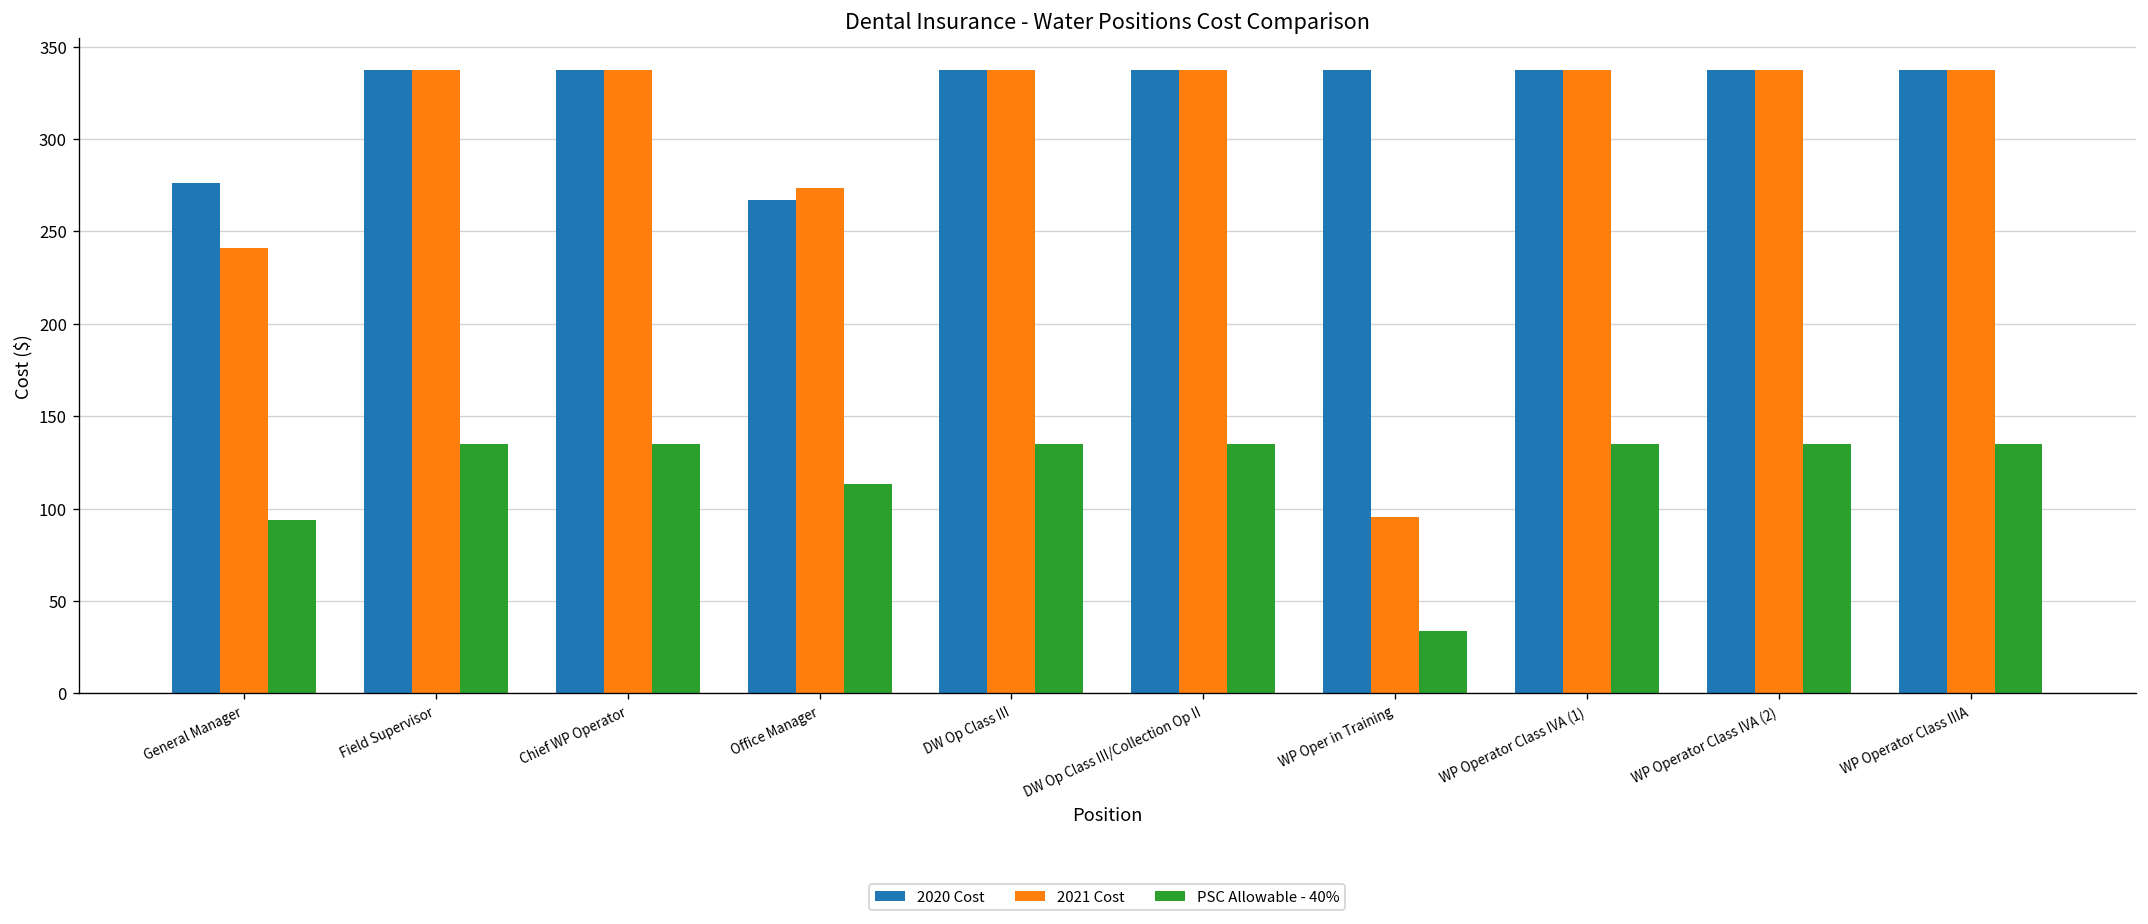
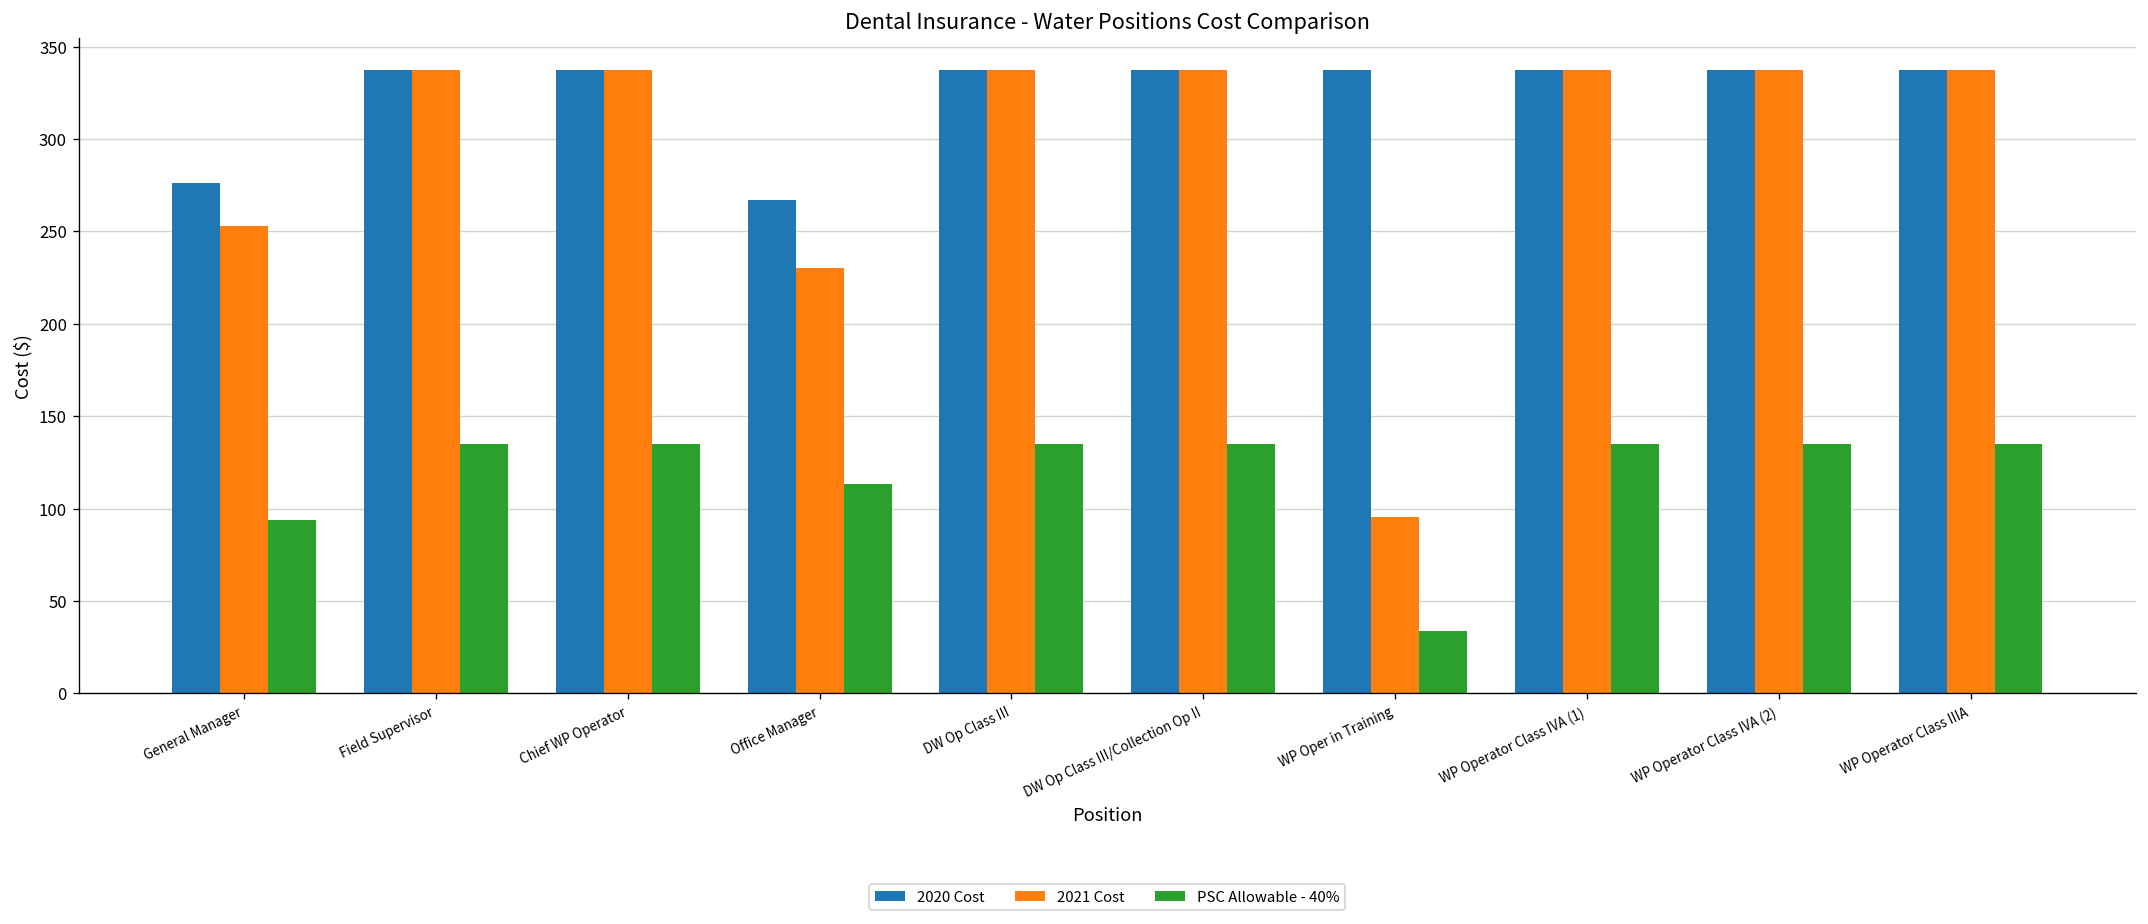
2021 Cost, General Manager: 241 -> 253
2021 Cost, Office Manager: 273 -> 230
